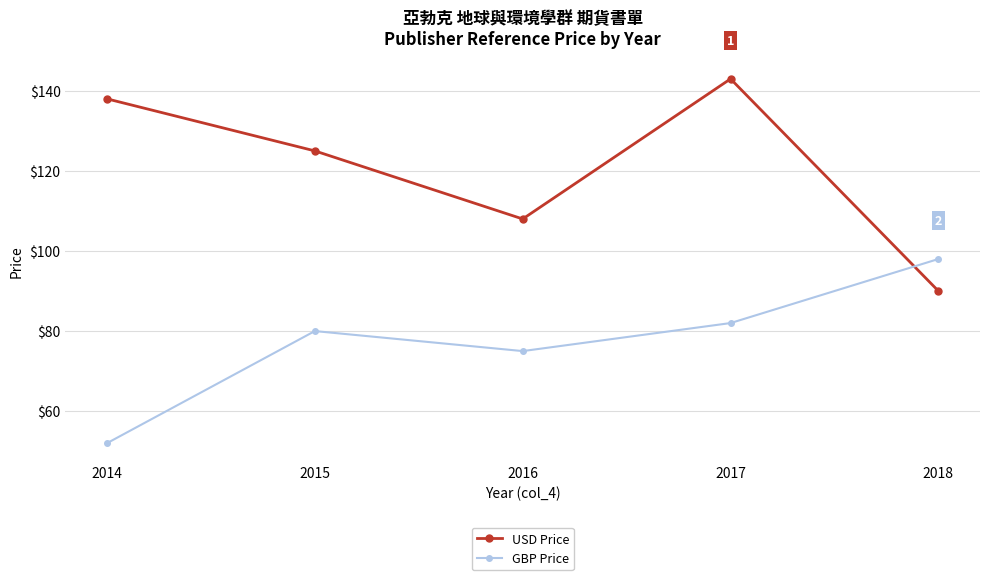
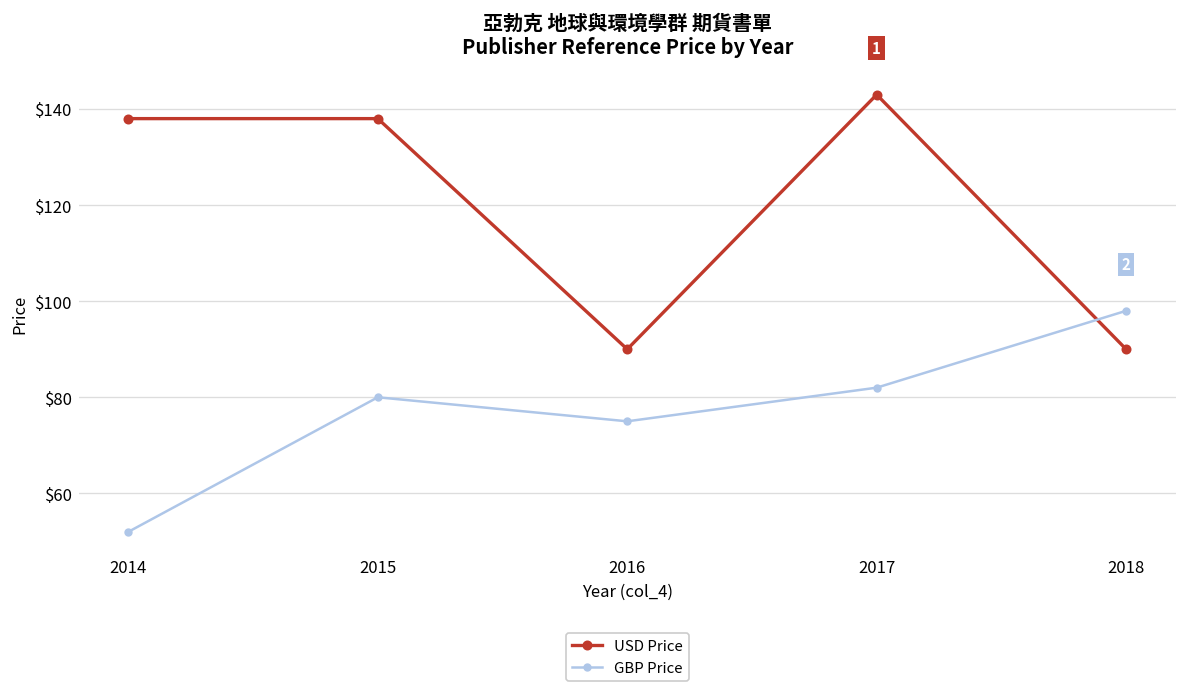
USD Price, 2015: $125 -> $138
USD Price, 2016: $108 -> $90
